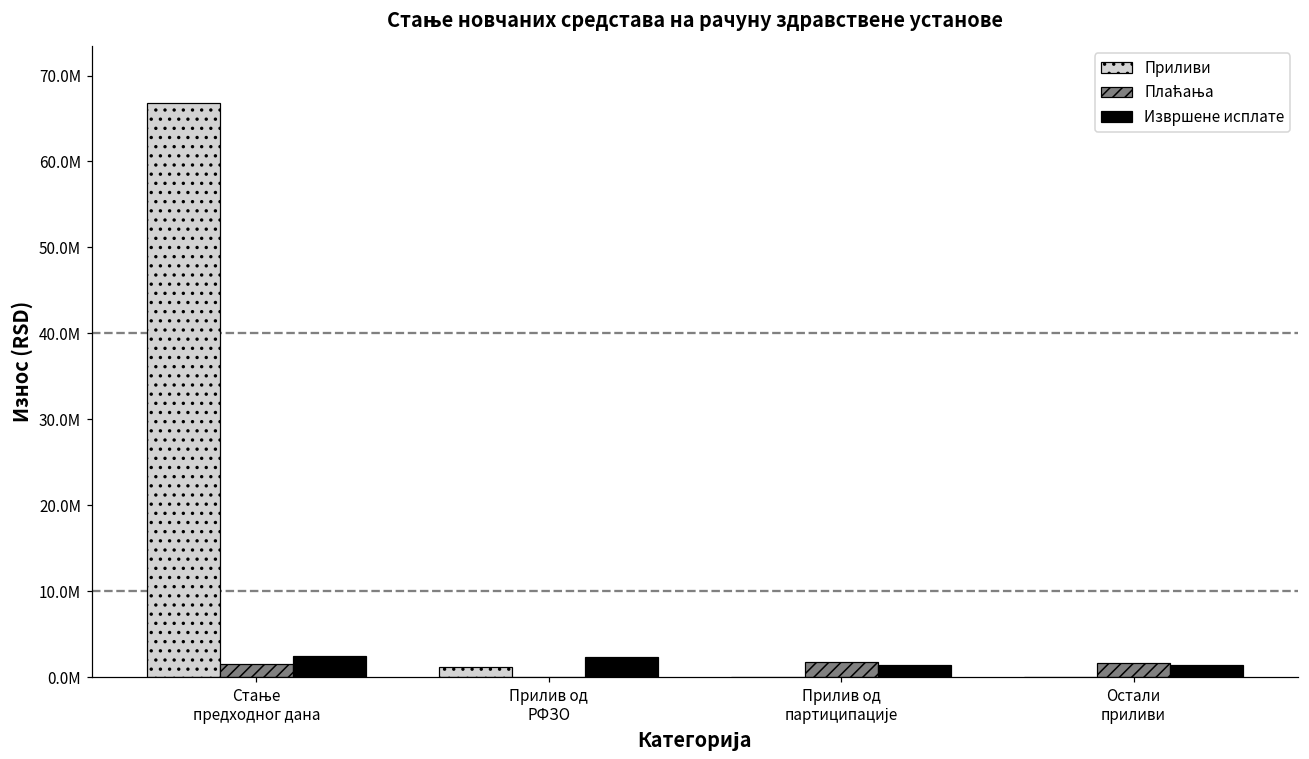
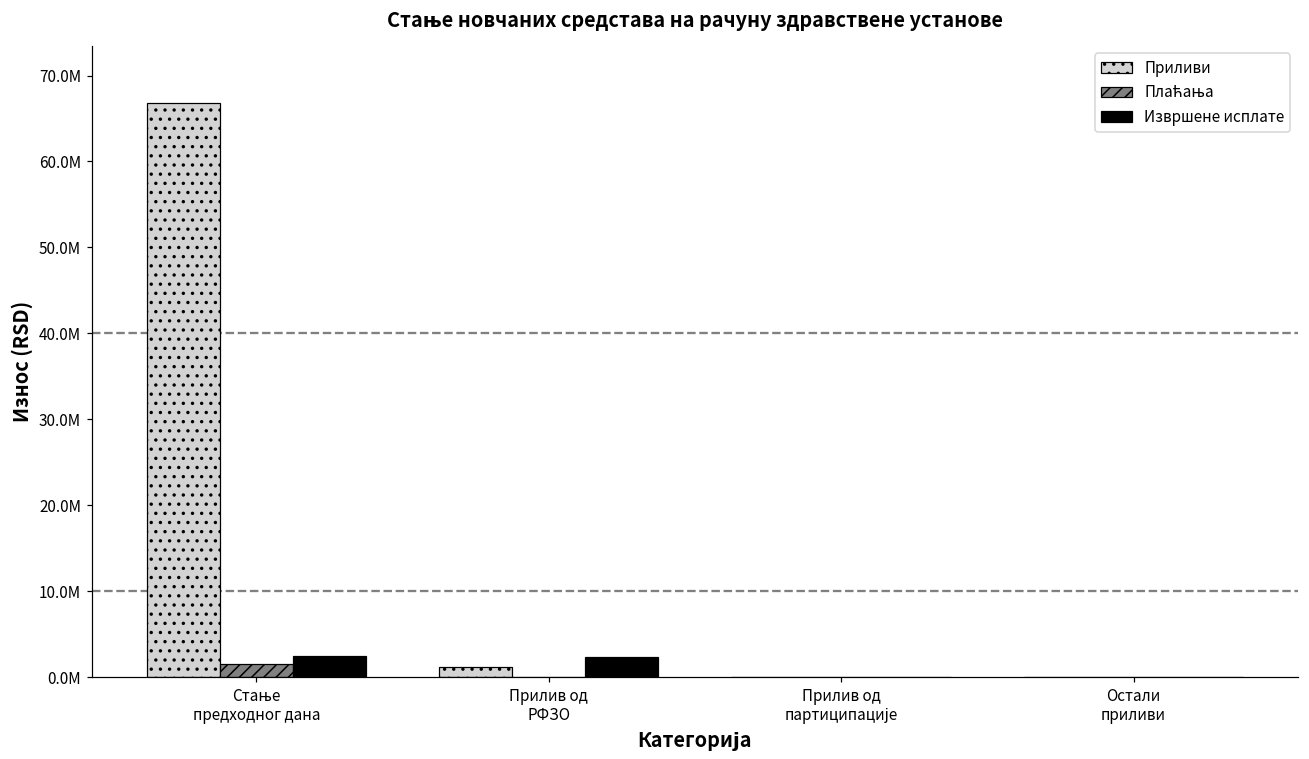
Плаћања, Прилив од партиципације: 2000000 -> 0
Извршене исплате, Прилив од партиципације: 1000000 -> 0
Плаћања, Остали приливи: 2000000 -> 0
Извршене исплате, Остали приливи: 1000000 -> 0
